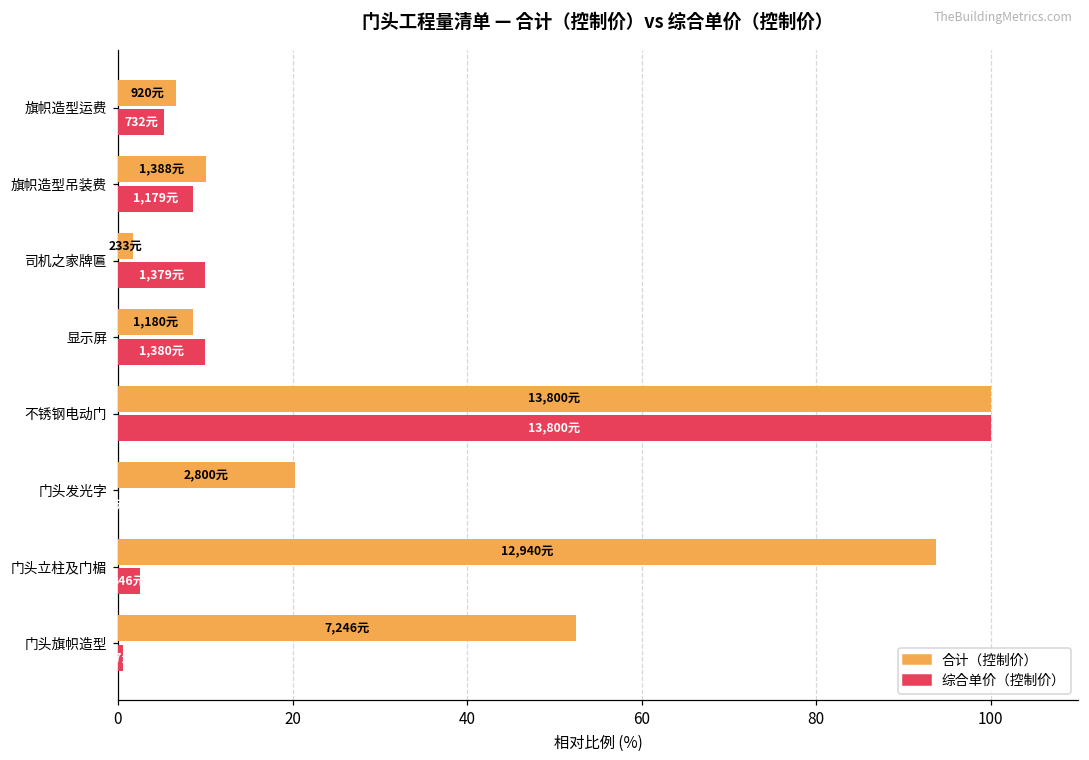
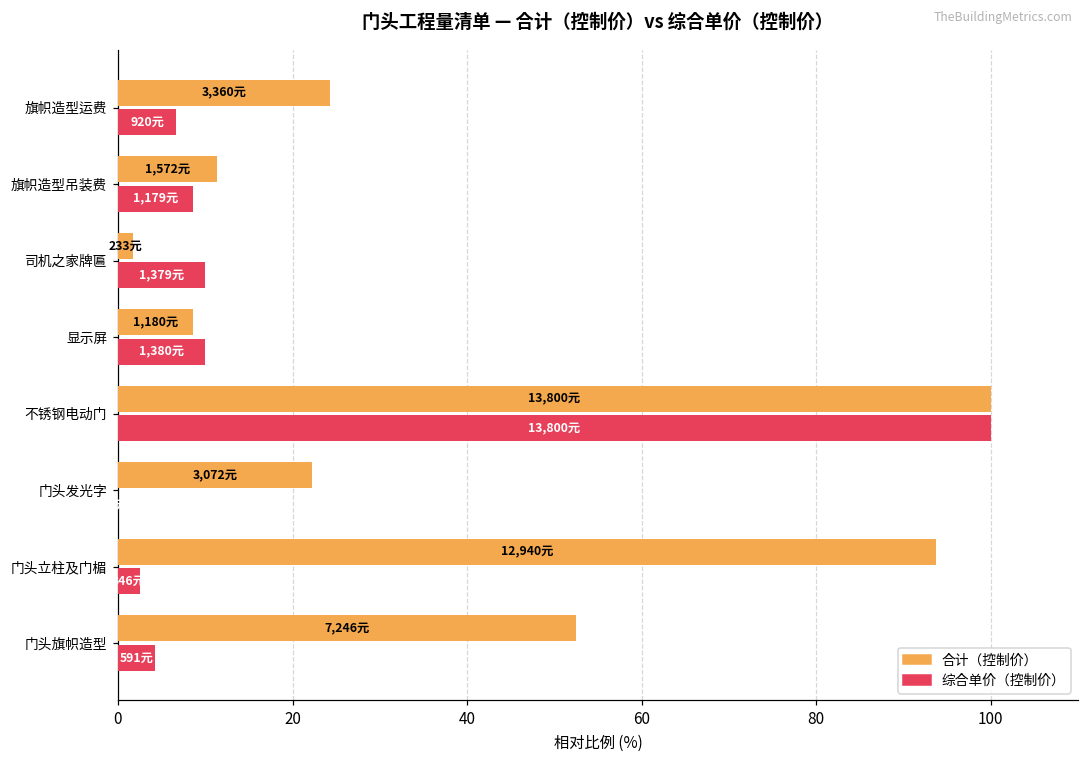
合计（控制价）, 旗帜造型运费: 920元 -> 3,360元
综合单价（控制价）, 旗帜造型运费: 732元 -> 920元
合计（控制价）, 旗帜造型吊装费: 1,388元 -> 1,572元
合计（控制价）, 门头发光字: 2,800元 -> 3,072元
综合单价（控制价）, 门头旗帜造型: 1 -> 4
